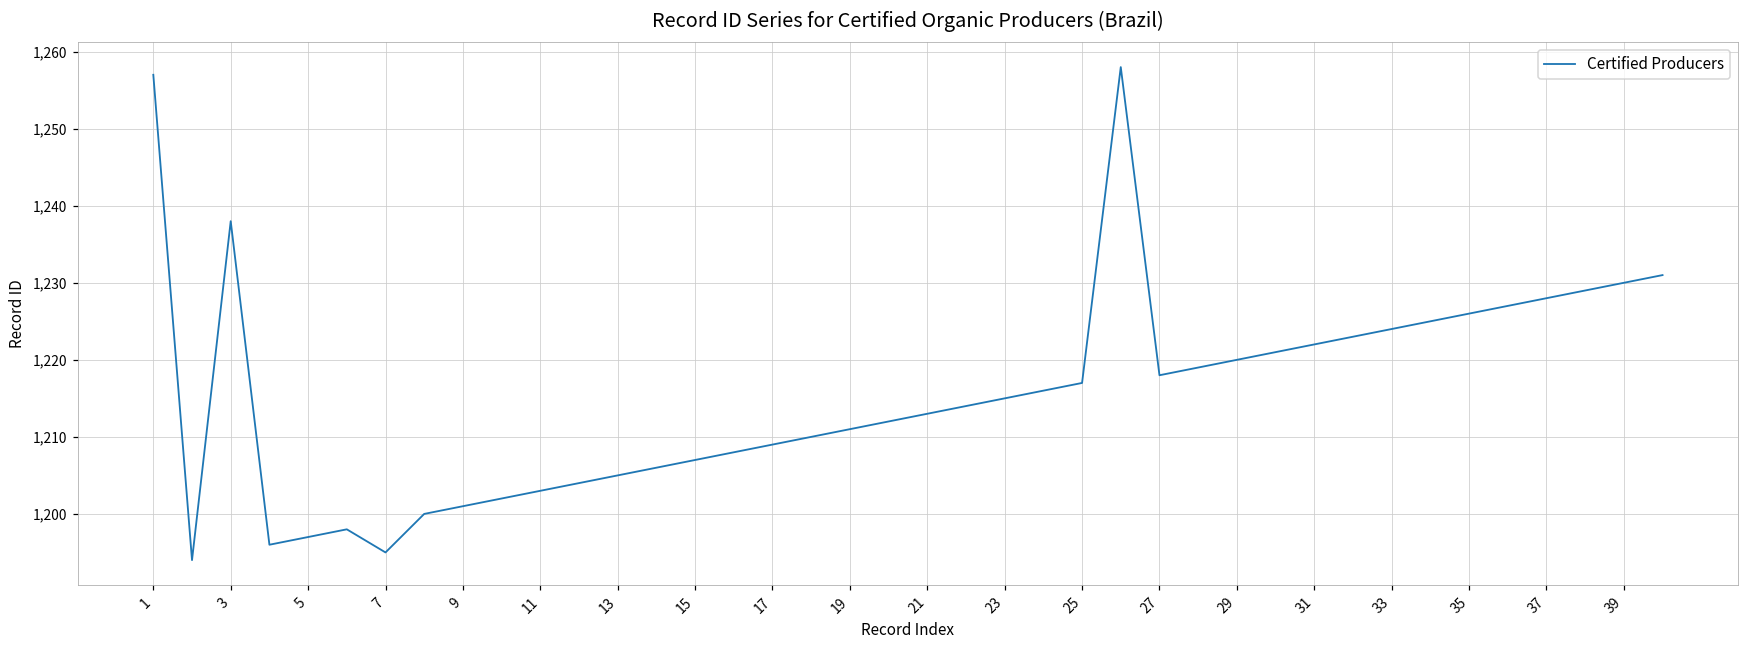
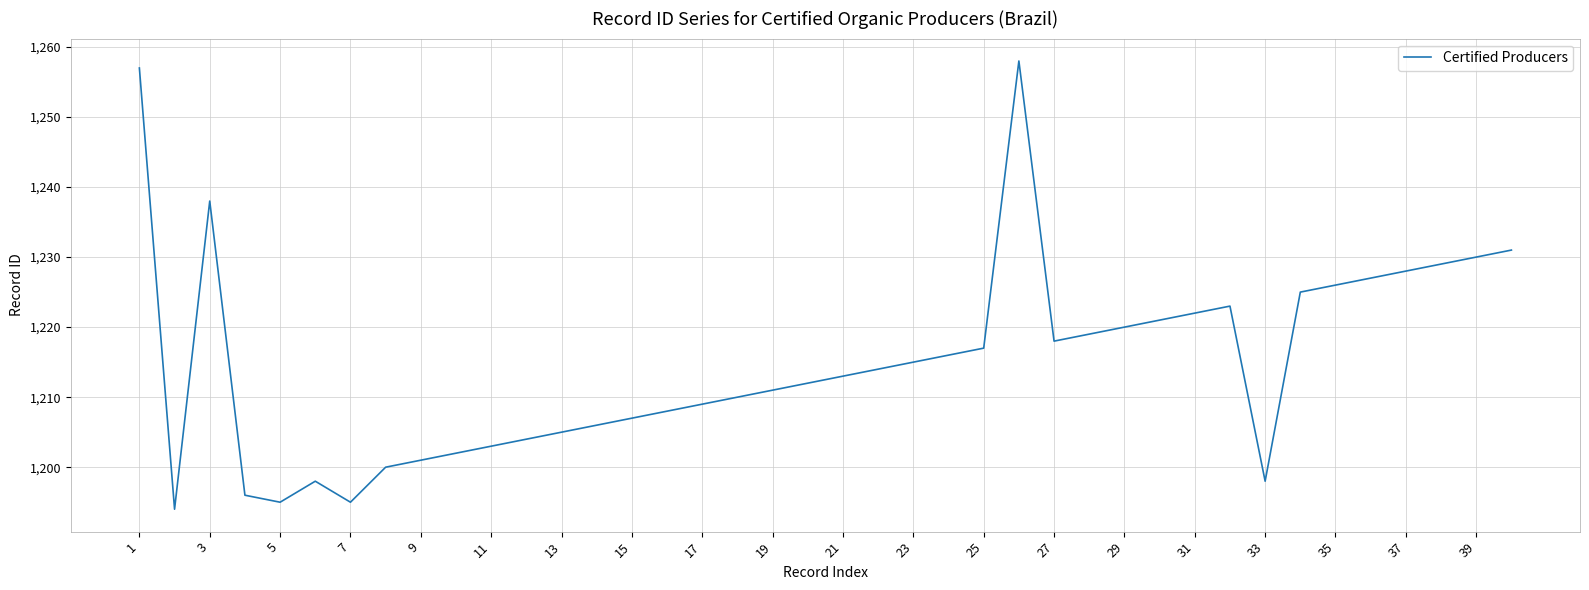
5: 1,197 -> 1,195
33: 1,224 -> 1,198
